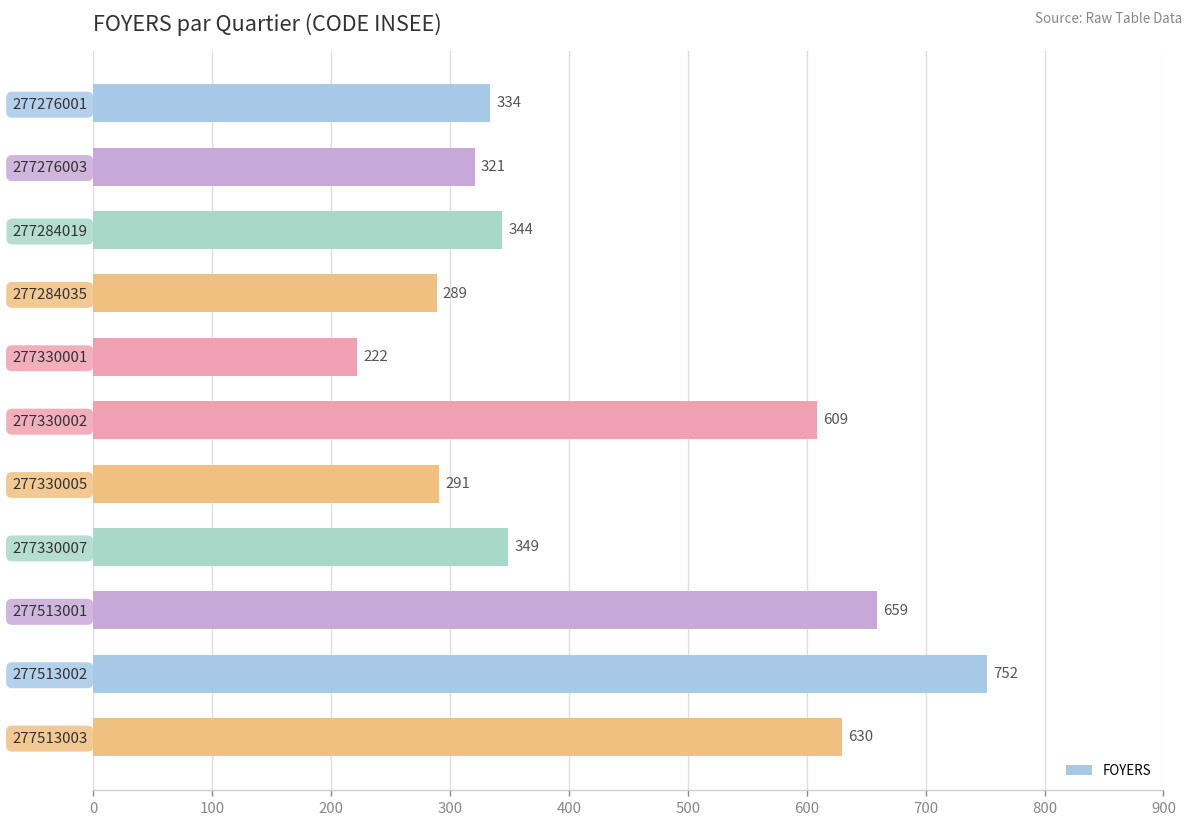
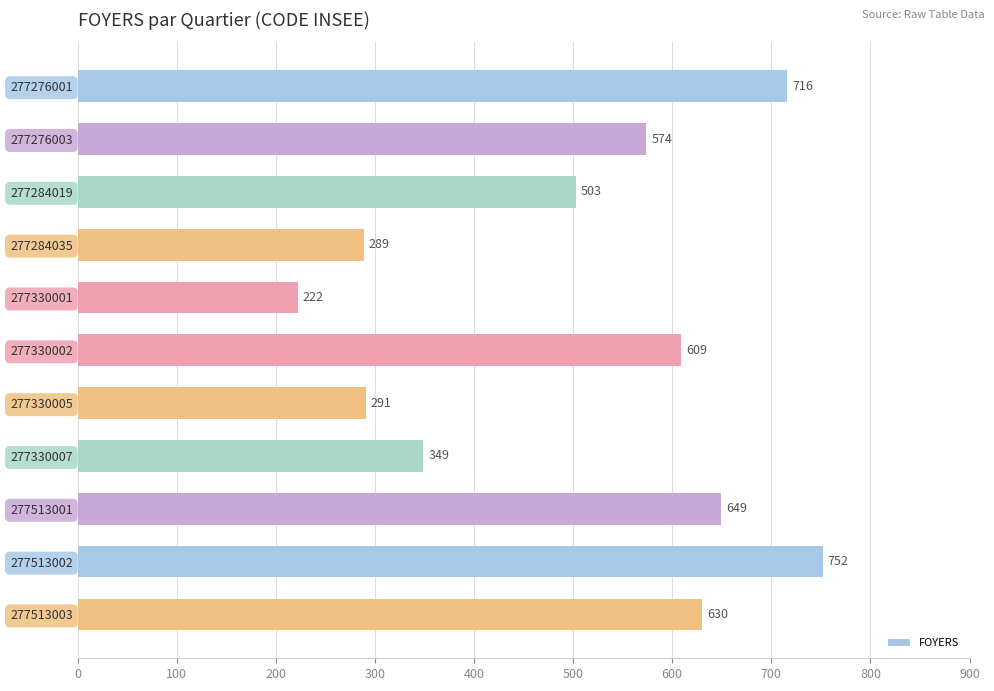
277276001: 334 -> 716
277276003: 321 -> 574
277284019: 344 -> 503
277513001: 659 -> 649
